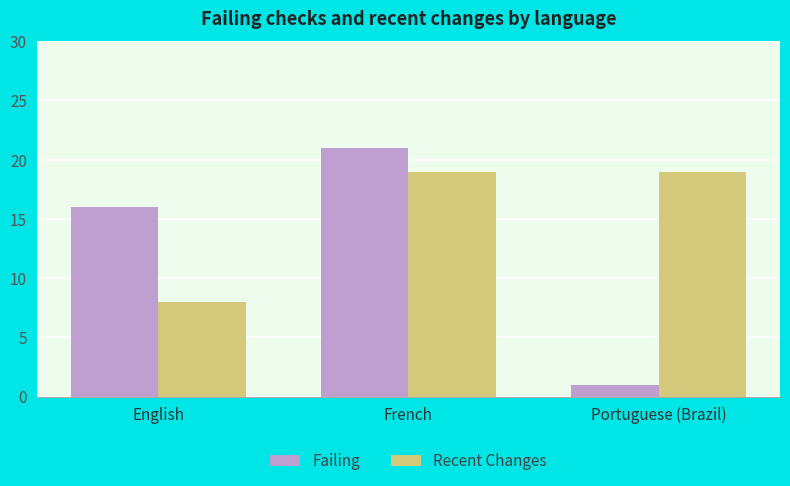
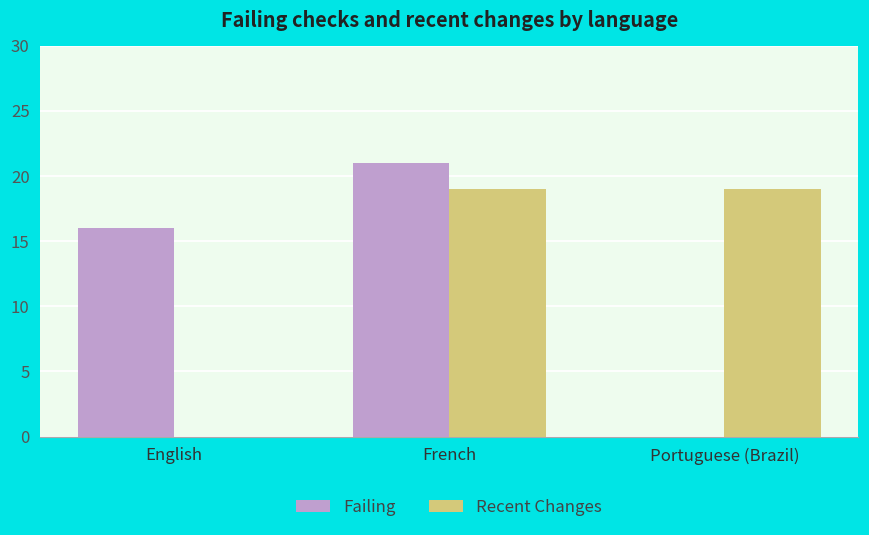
Recent Changes, English: 8 -> 0
Failing, Portuguese (Brazil): 1 -> 0
